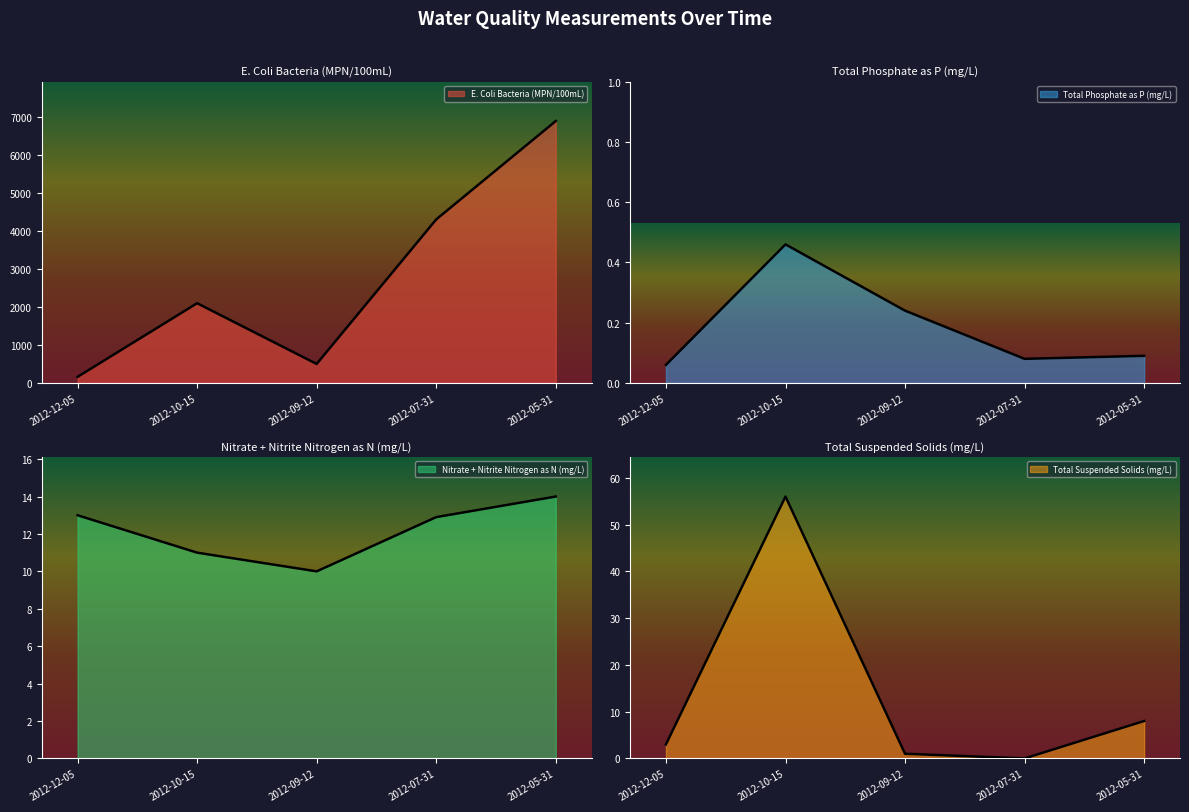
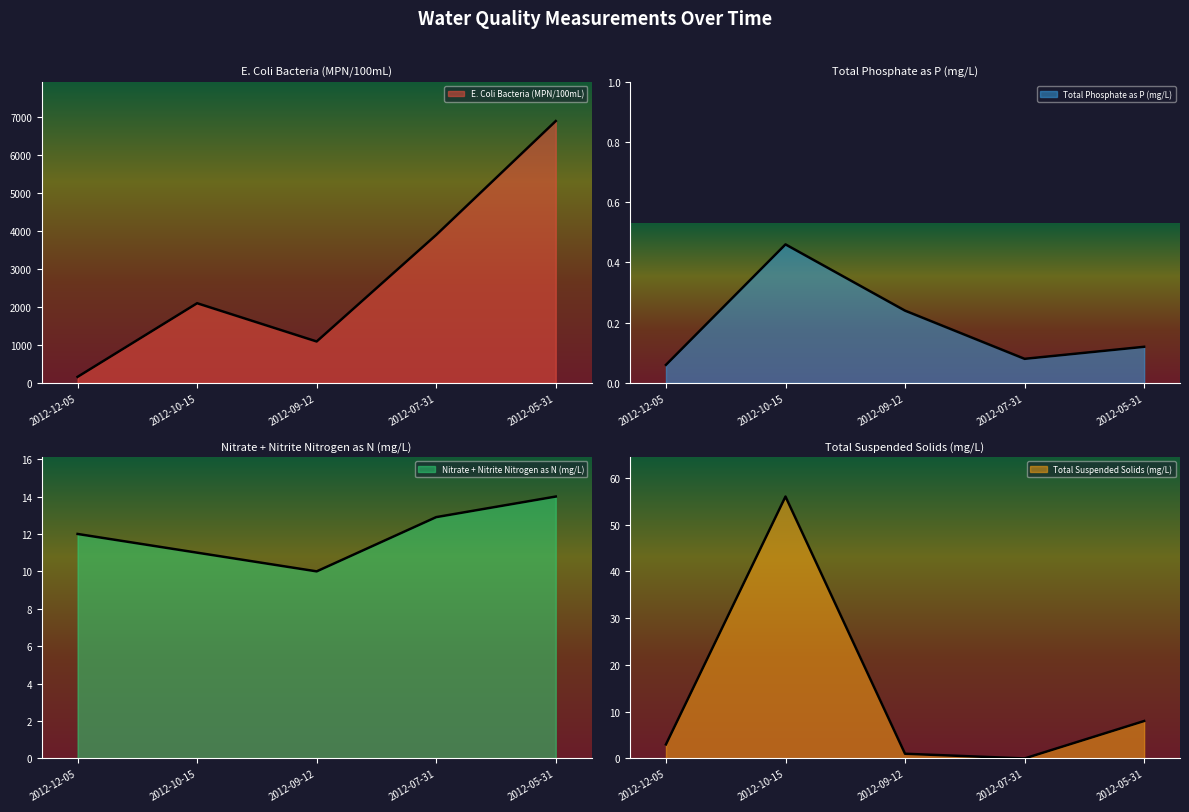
E. Coli Bacteria (MPN/100mL), 2012-09-12: 500 -> 1100
E. Coli Bacteria (MPN/100mL), 2012-07-31: 4300 -> 3900
Total Phosphate as P (mg/L), 2012-05-31: 0.09 -> 0.12
Nitrate + Nitrite Nitrogen as N (mg/L), 2012-12-05: 13 -> 12
